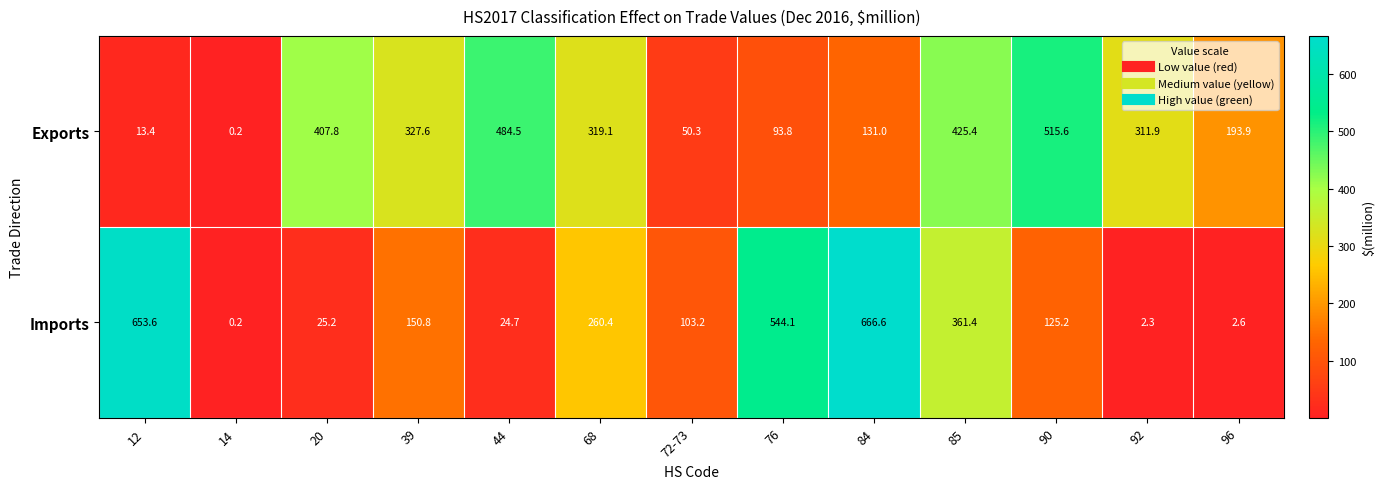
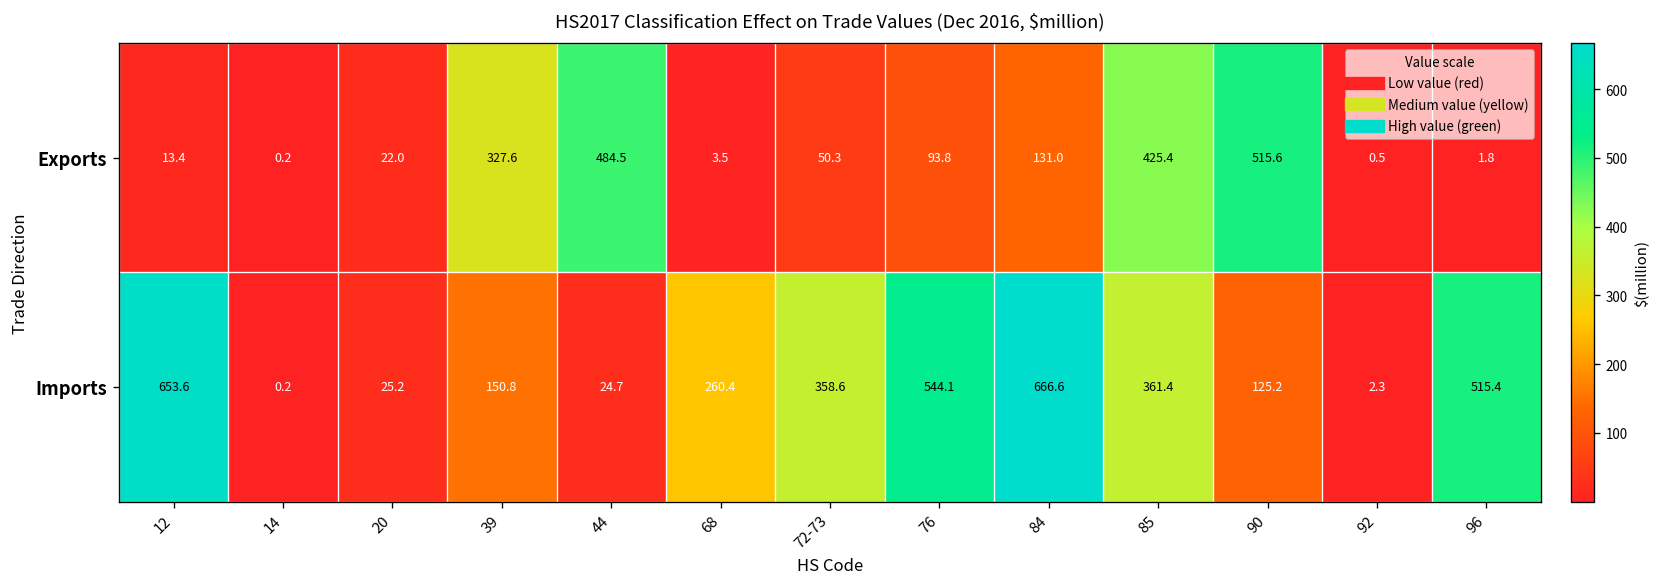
Exports, 20: 407.8 -> 22.0
Exports, 68: 319.1 -> 3.5
Exports, 92: 311.9 -> 0.5
Exports, 96: 193.9 -> 1.8
Imports, 72-73: 103.2 -> 358.6
Imports, 96: 2.6 -> 515.4
